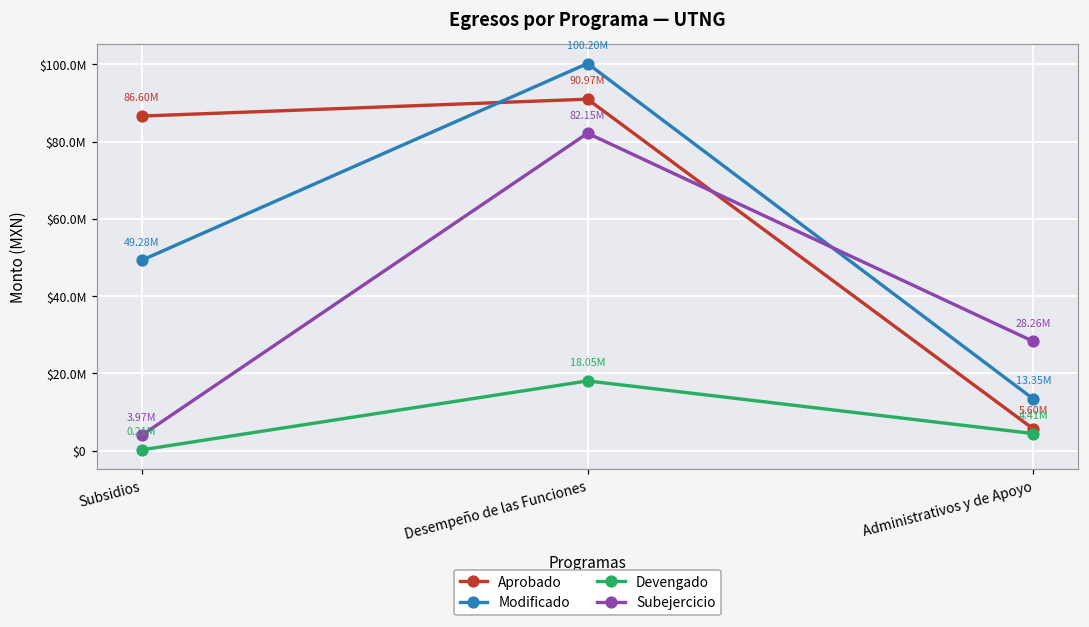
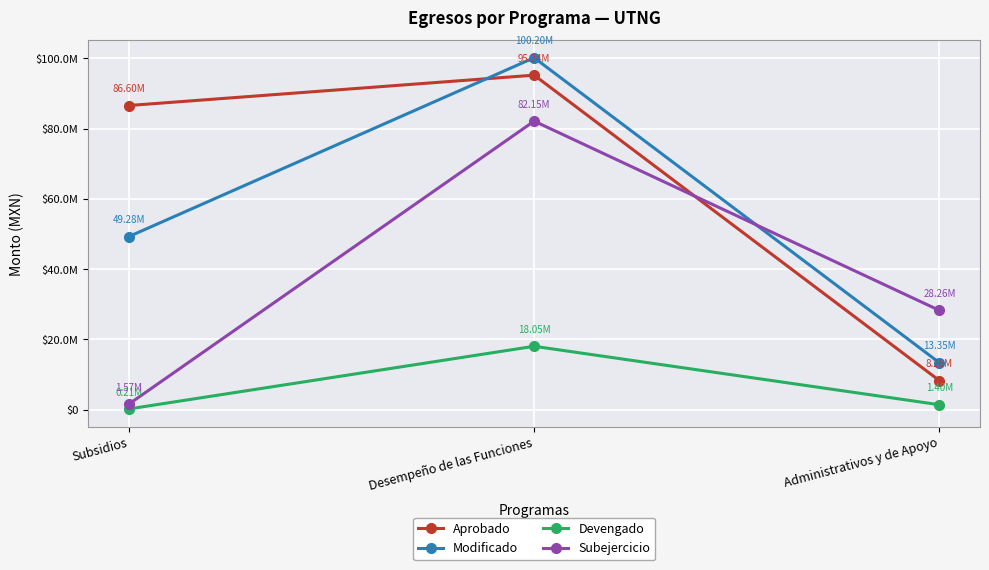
Subejercicio, Subsidios: 3.97M -> 1.57M
Aprobado, Desempeño de las Funciones: 90.97M -> 95.24M
Aprobado, Administrativos y de Apoyo: 5.60M -> 8.26M
Devengado, Administrativos y de Apoyo: 4.41M -> 1.40M
